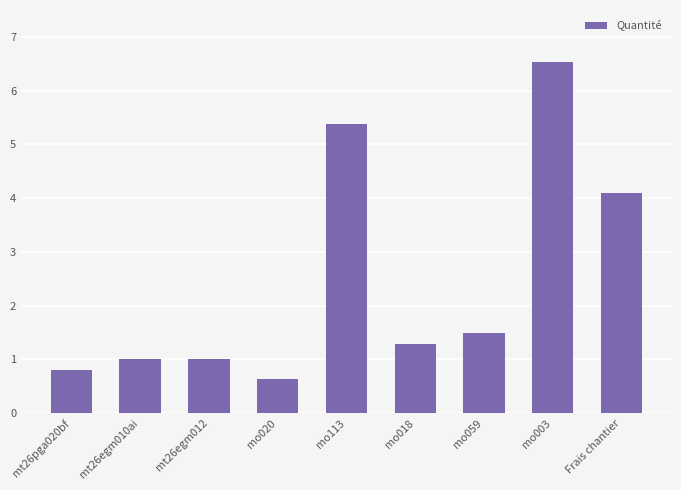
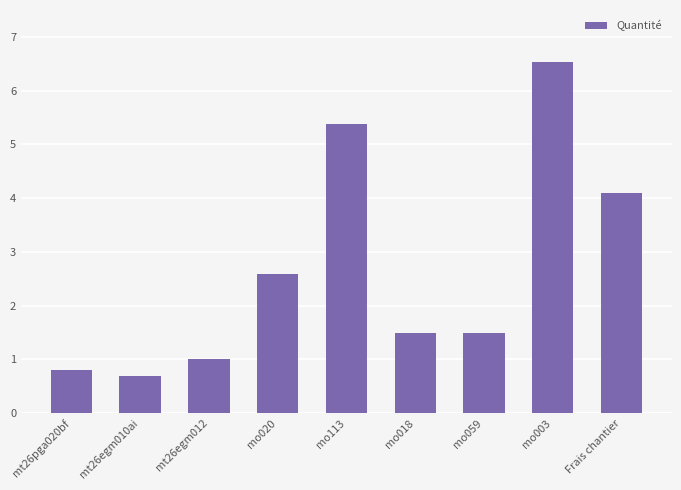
mt26egm010ai: 1.0 -> 0.7
mo020: 0.6 -> 2.6
mo018: 1.3 -> 1.5
